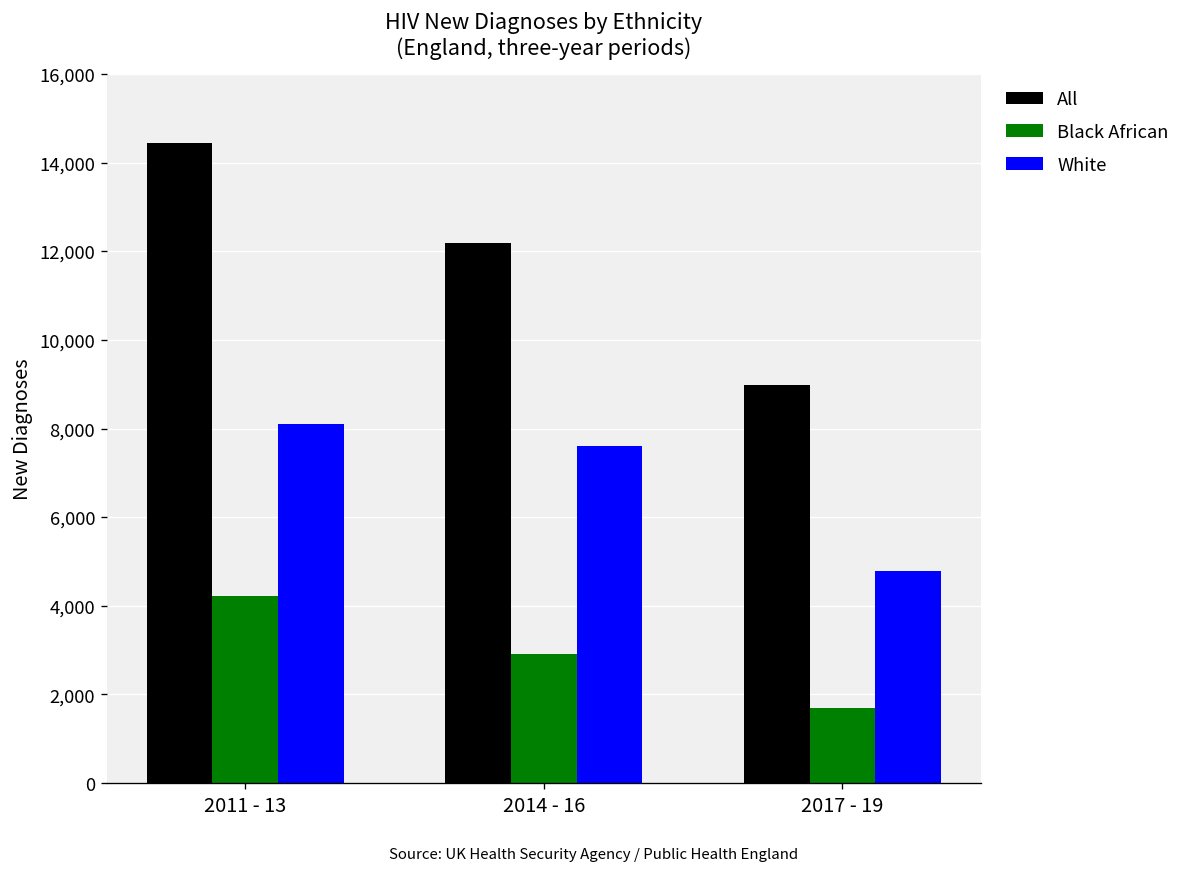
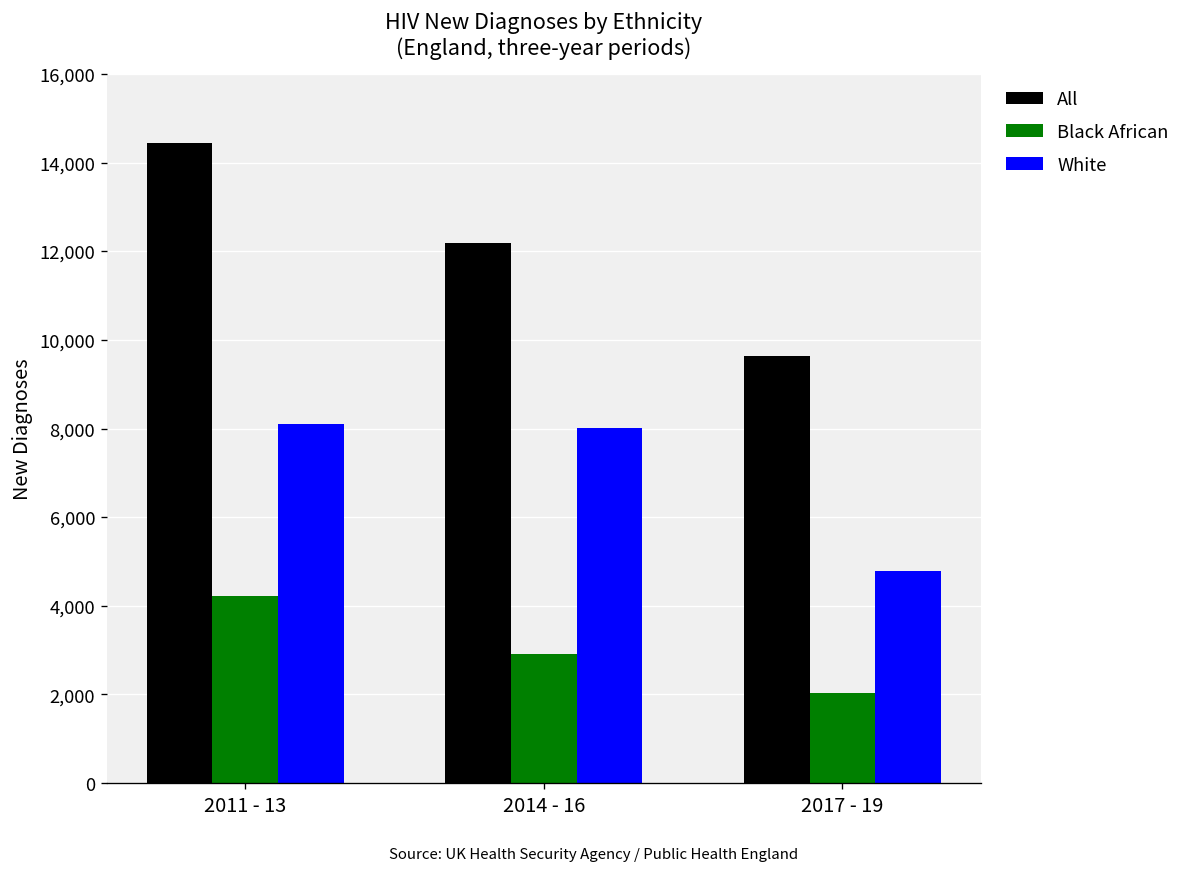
White, 2014 - 16: 7,600 -> 8,000
All, 2017 - 19: 9,000 -> 9,600
Black African, 2017 - 19: 1,700 -> 2,000
